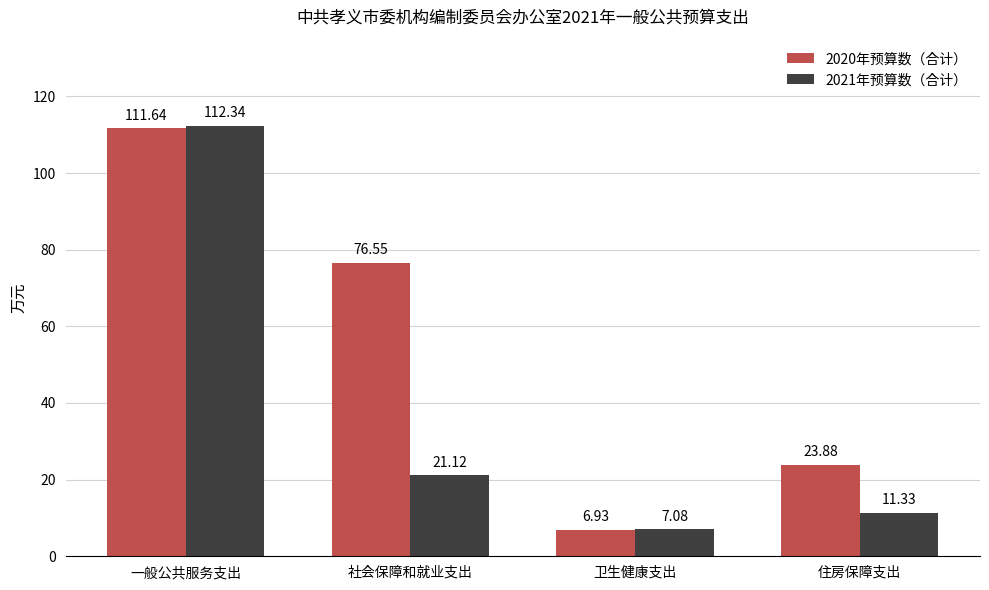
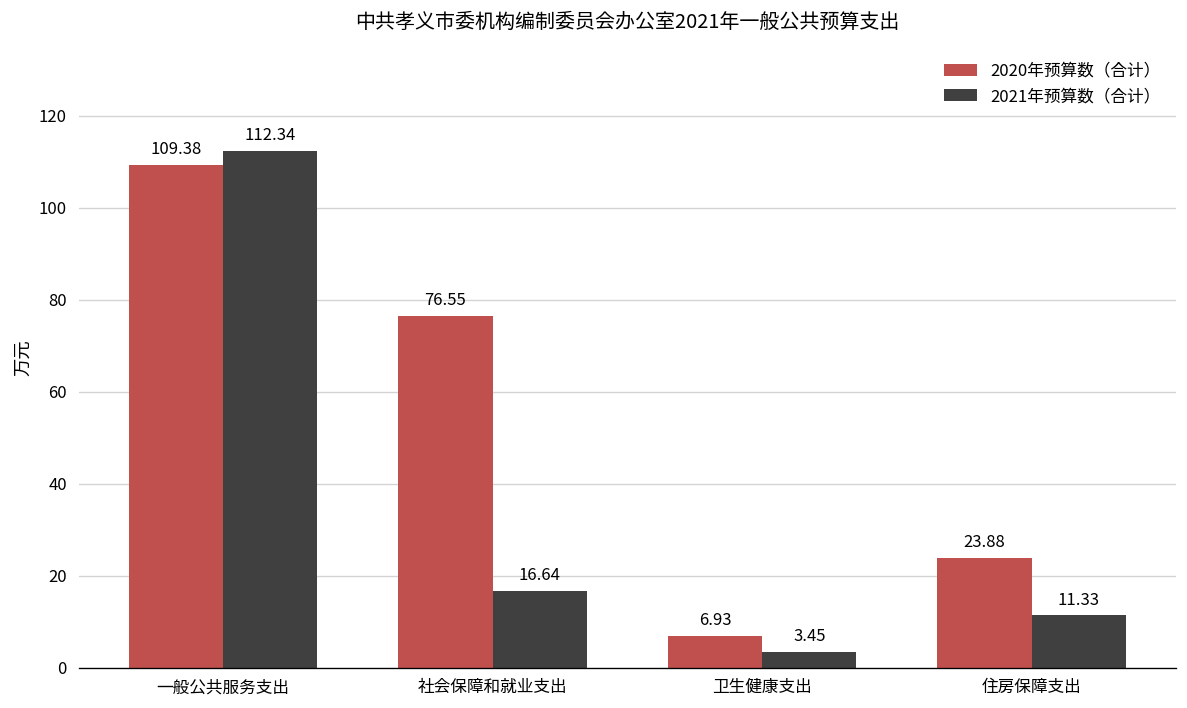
2020年预算数（合计）, 一般公共服务支出: 111.64 -> 109.38
2021年预算数（合计）, 社会保障和就业支出: 21.12 -> 16.64
2021年预算数（合计）, 卫生健康支出: 7.08 -> 3.45
